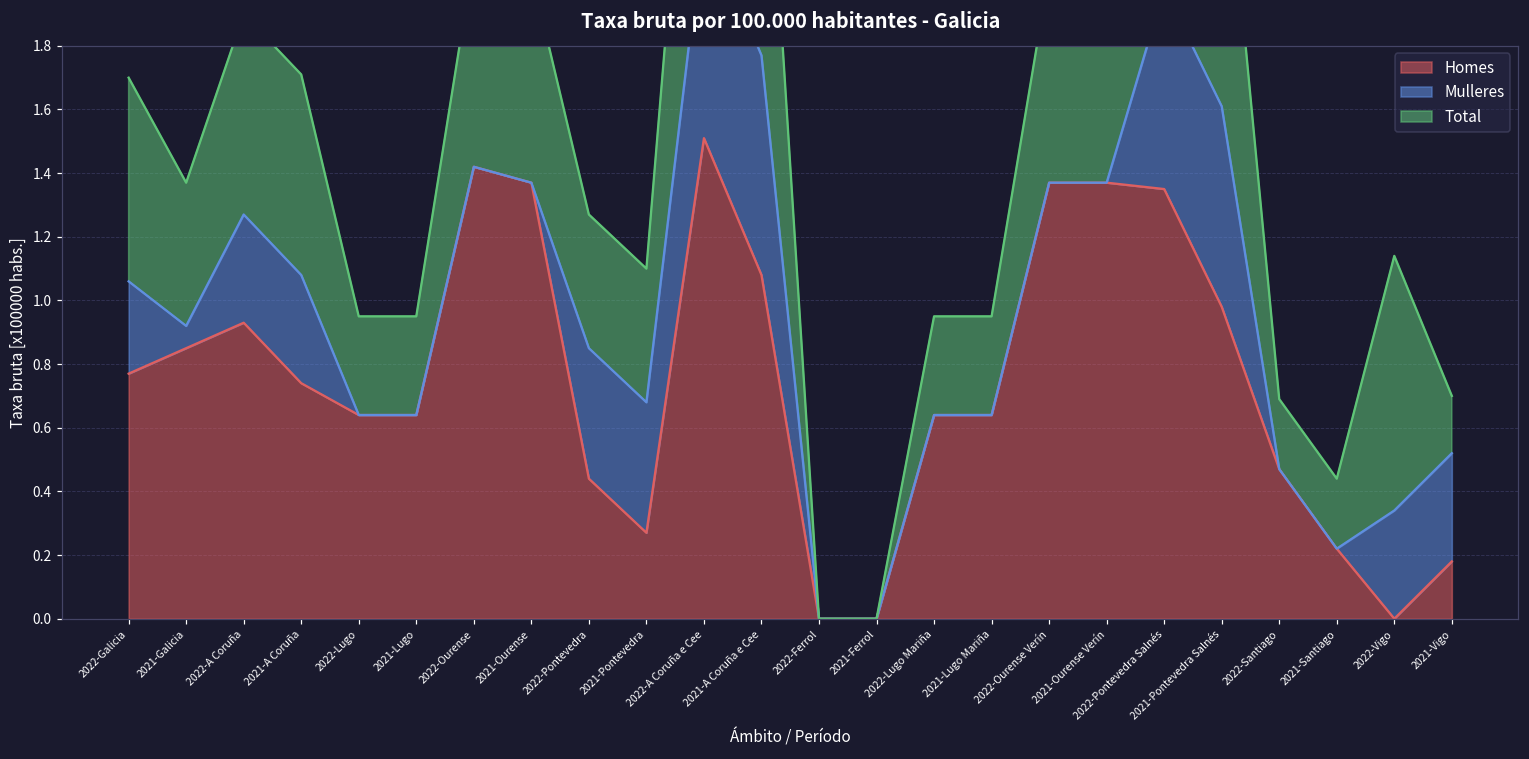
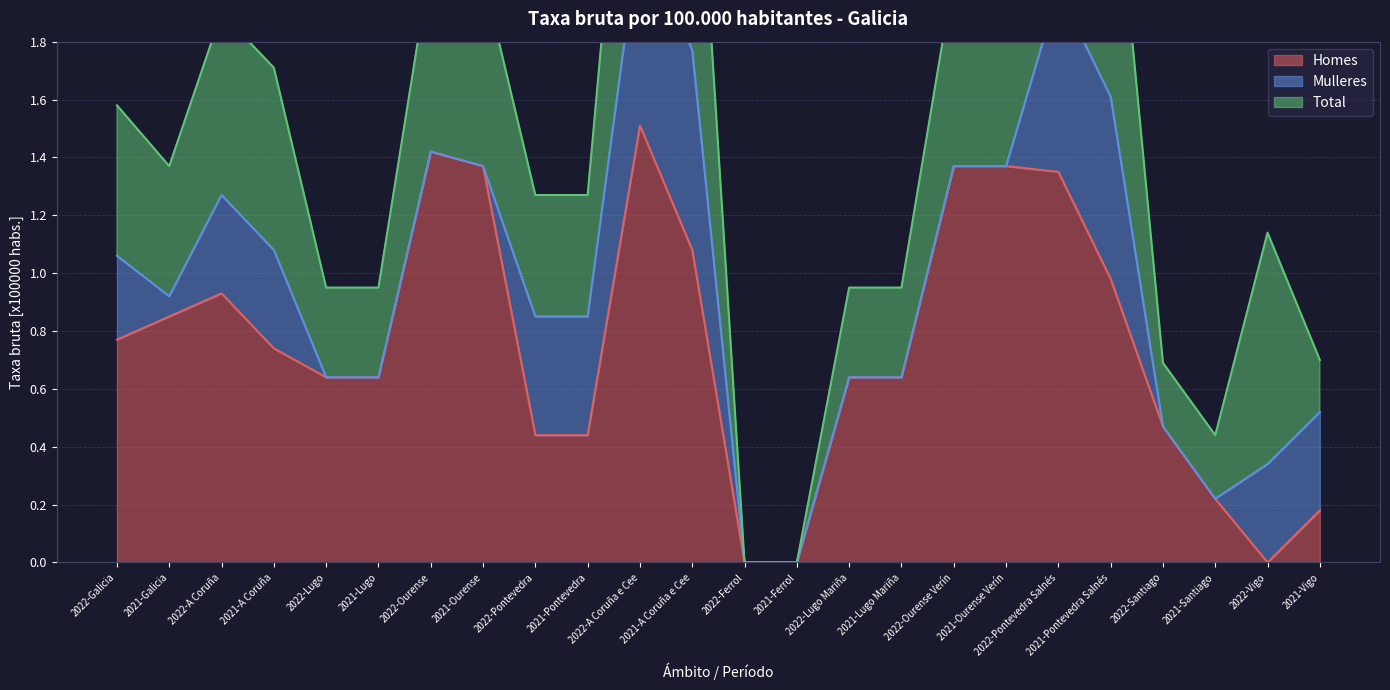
Total, 2022-Galicia: 0.64 -> 0.52
Homes, 2021-Pontevedra: 0.27 -> 0.44
